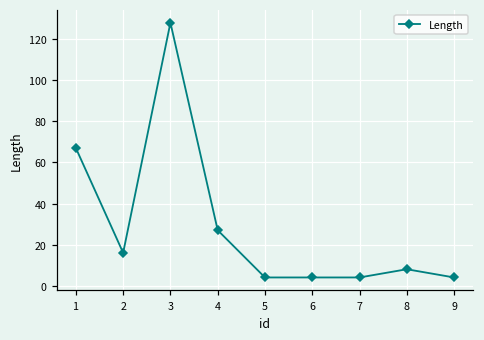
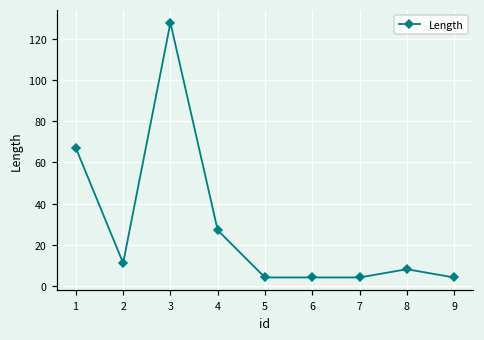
2: 16 -> 11
